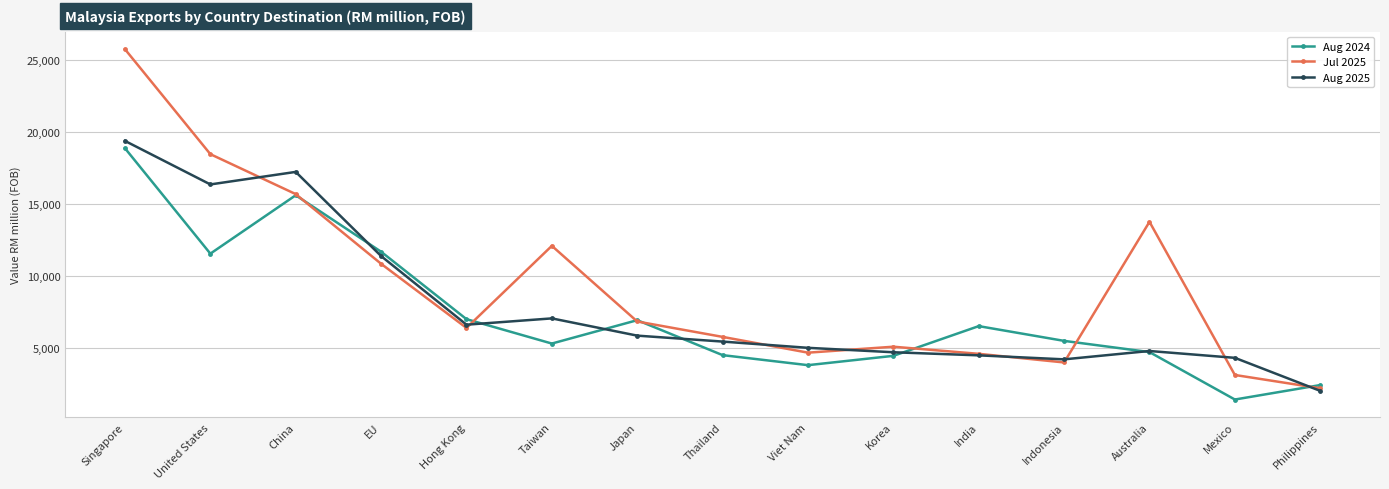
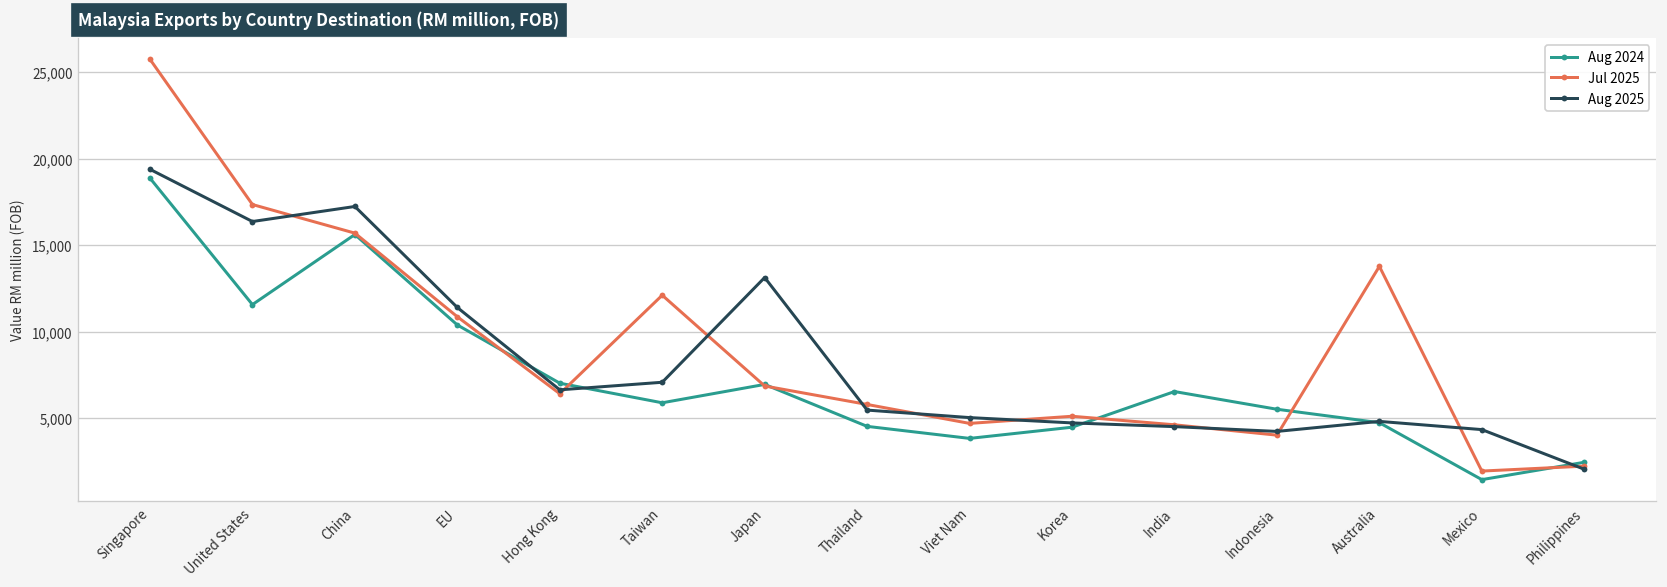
Jul 2025, United States: 18,500 -> 17,300
Aug 2024, EU: 11,700 -> 10,400
Aug 2024, Taiwan: 5,300 -> 5,900
Aug 2025, Japan: 5,900 -> 13,100
Jul 2025, Mexico: 3,200 -> 2,000
